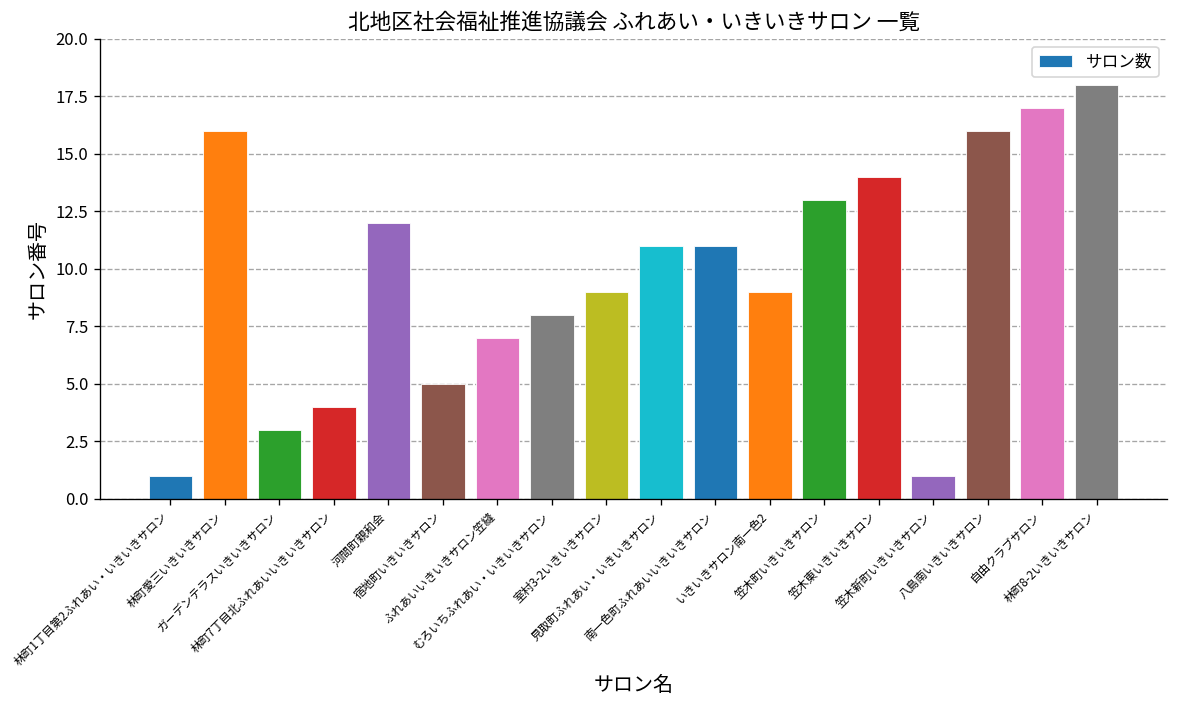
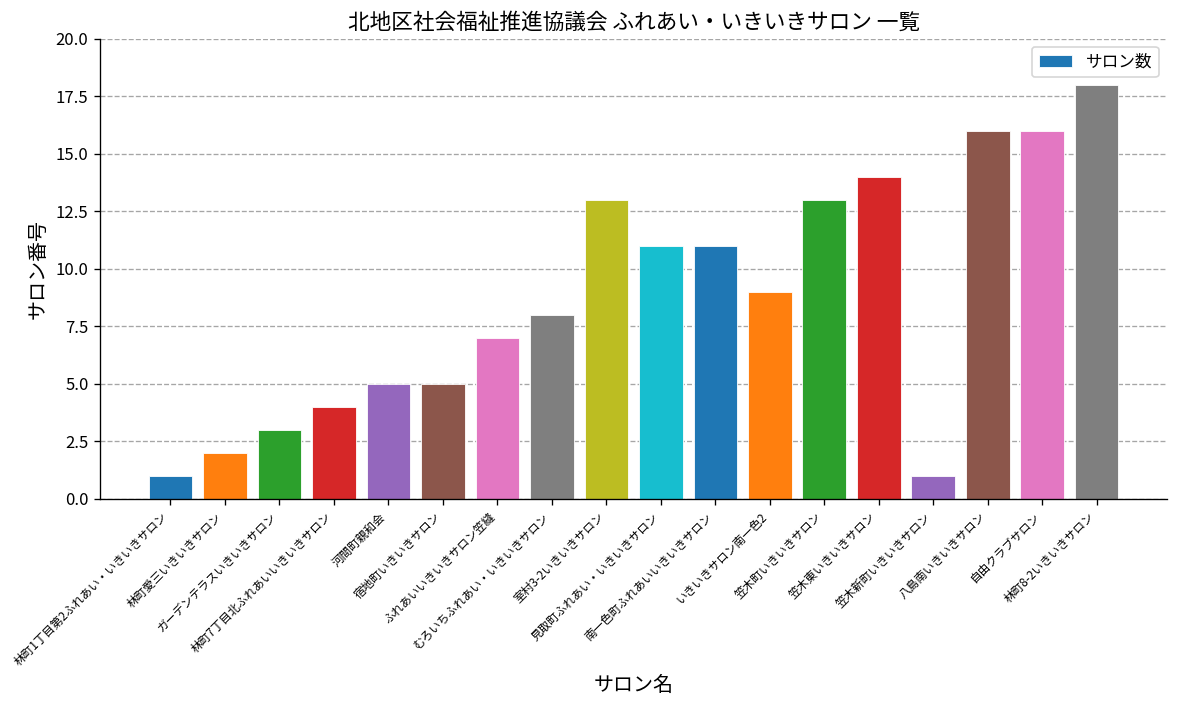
林町愛三いきいきサロン: 16 -> 2
河間町親和会: 12 -> 5
室村3-2いきいきサロン: 9 -> 13
自由クラブサロン: 17 -> 16
